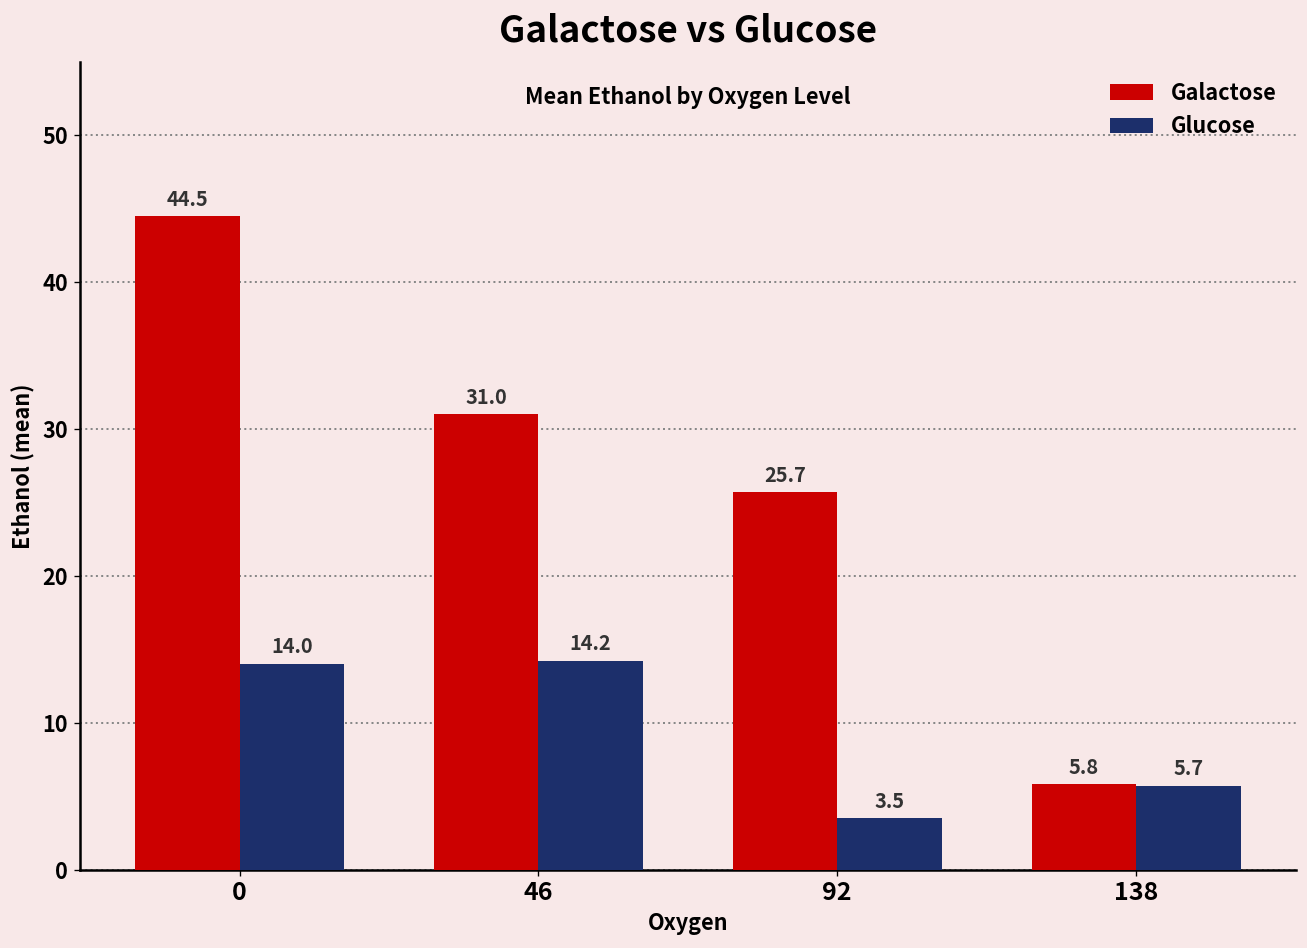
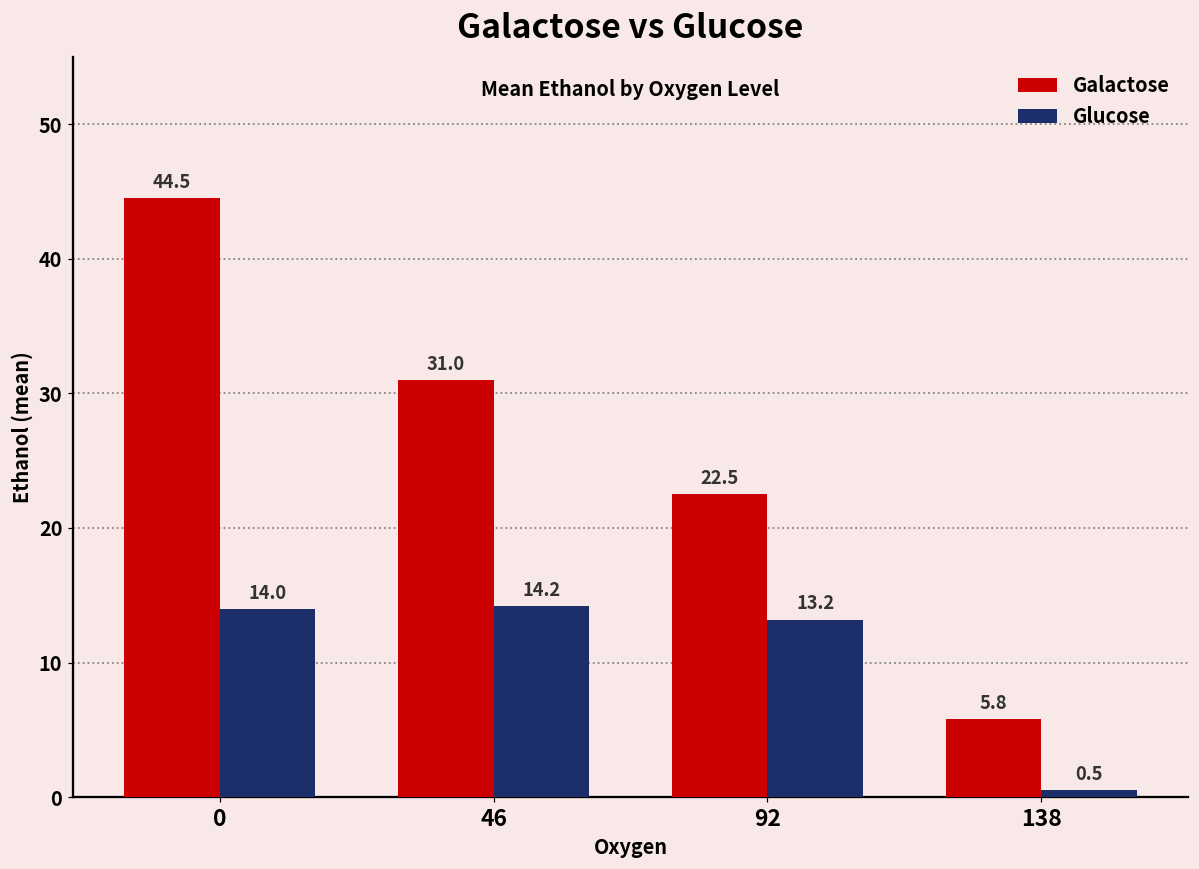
Galactose, 92: 25.7 -> 22.5
Glucose, 92: 3.5 -> 13.2
Glucose, 138: 5.7 -> 0.5
